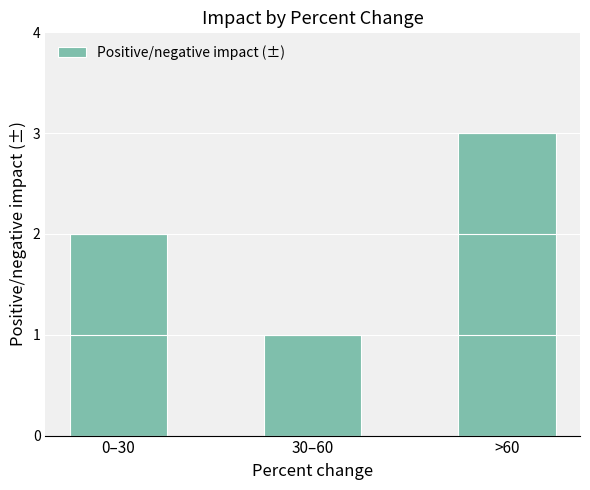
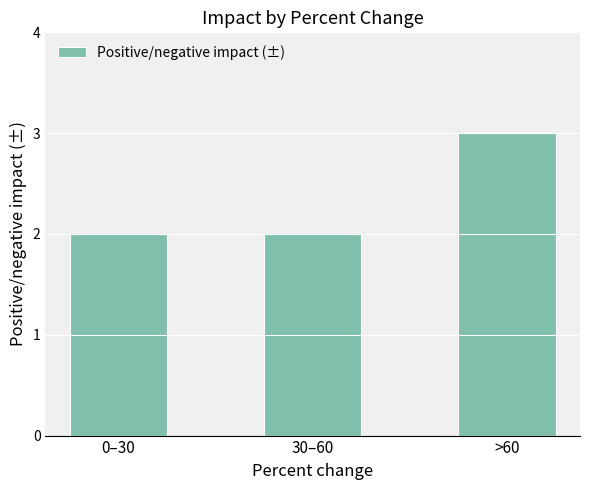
30–60: 1 -> 2
